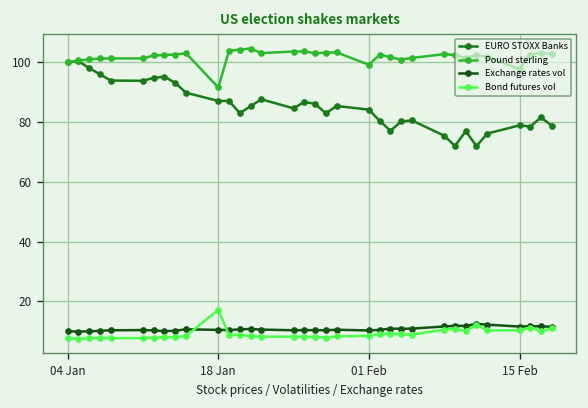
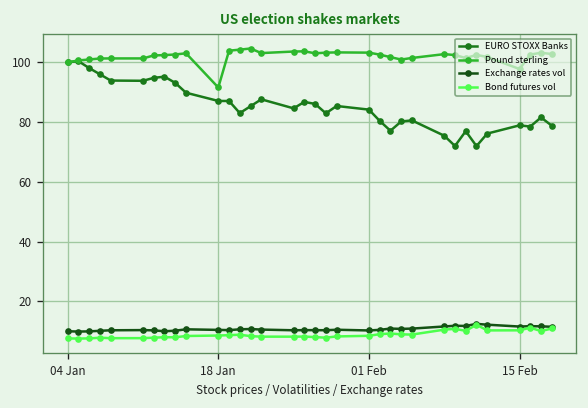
Bond futures vol, 18 Jan: 17 -> 9
Pound sterling, 01 Feb: 99 -> 103
